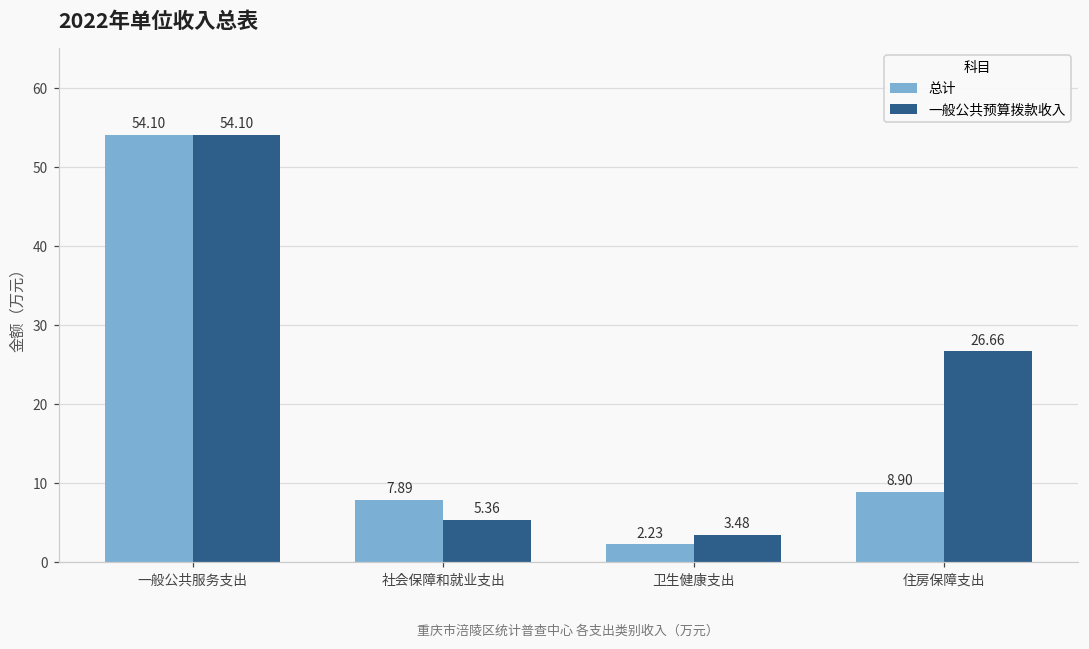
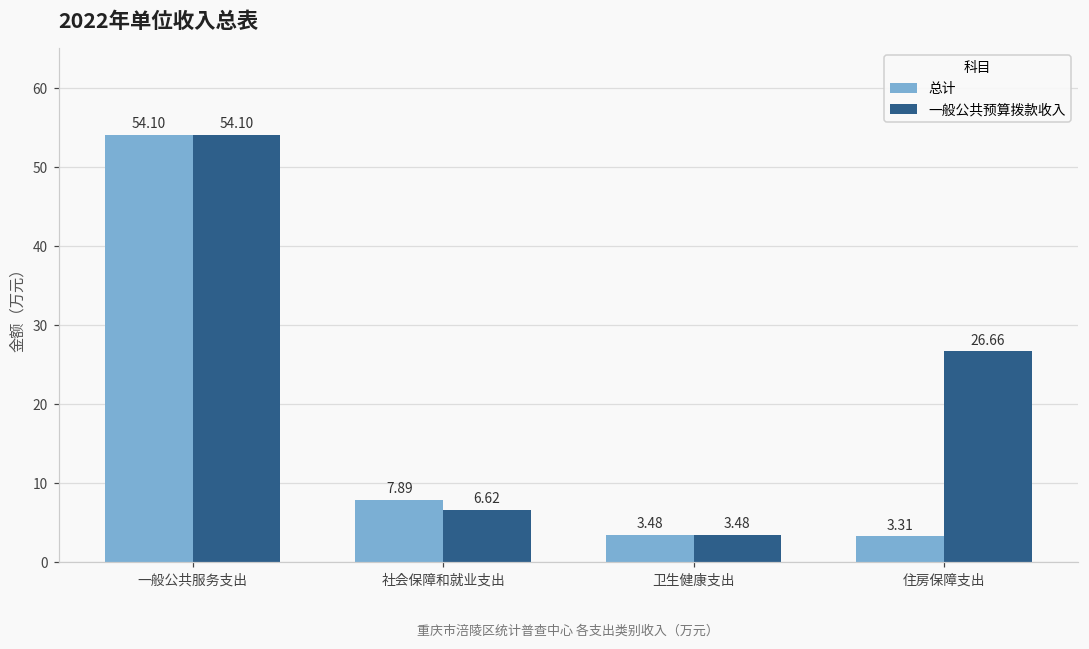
一般公共预算拨款收入, 社会保障和就业支出: 5.36 -> 6.62
总计, 卫生健康支出: 2.23 -> 3.48
总计, 住房保障支出: 8.90 -> 3.31
